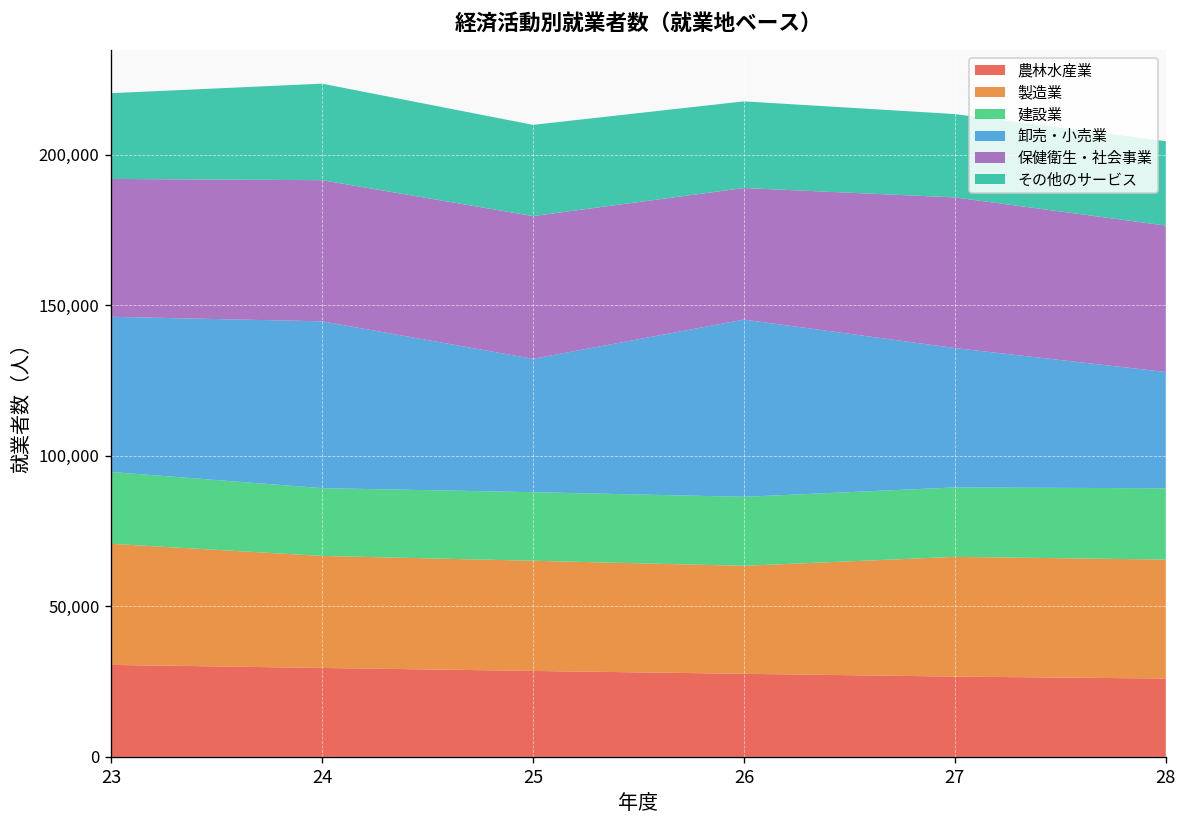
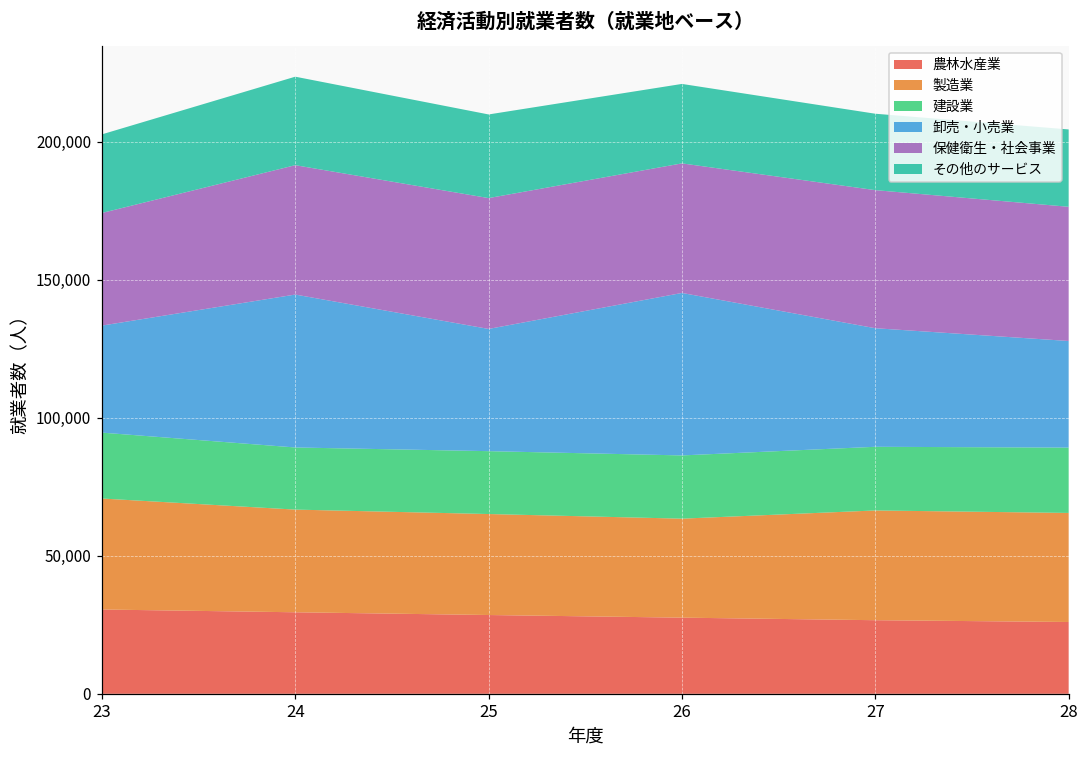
卸売・小売業, 23: 52,000 -> 39,000
保健衛生・社会事業, 23: 46,000 -> 41,000
保健衛生・社会事業, 26: 44,000 -> 47,000
卸売・小売業, 27: 46,000 -> 43,000
